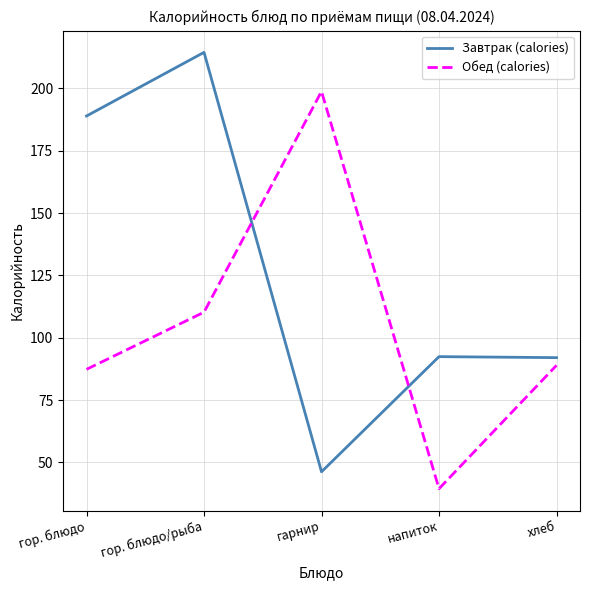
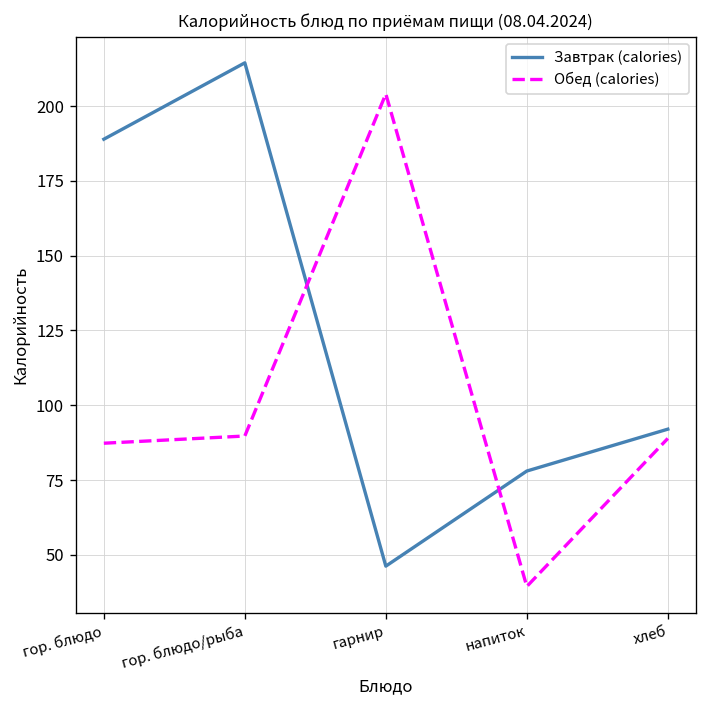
Обед (calories), гор. блюдо/рыба: 110 -> 90
Обед (calories), гарнир: 199 -> 204
Завтрак (calories), напиток: 92 -> 78
